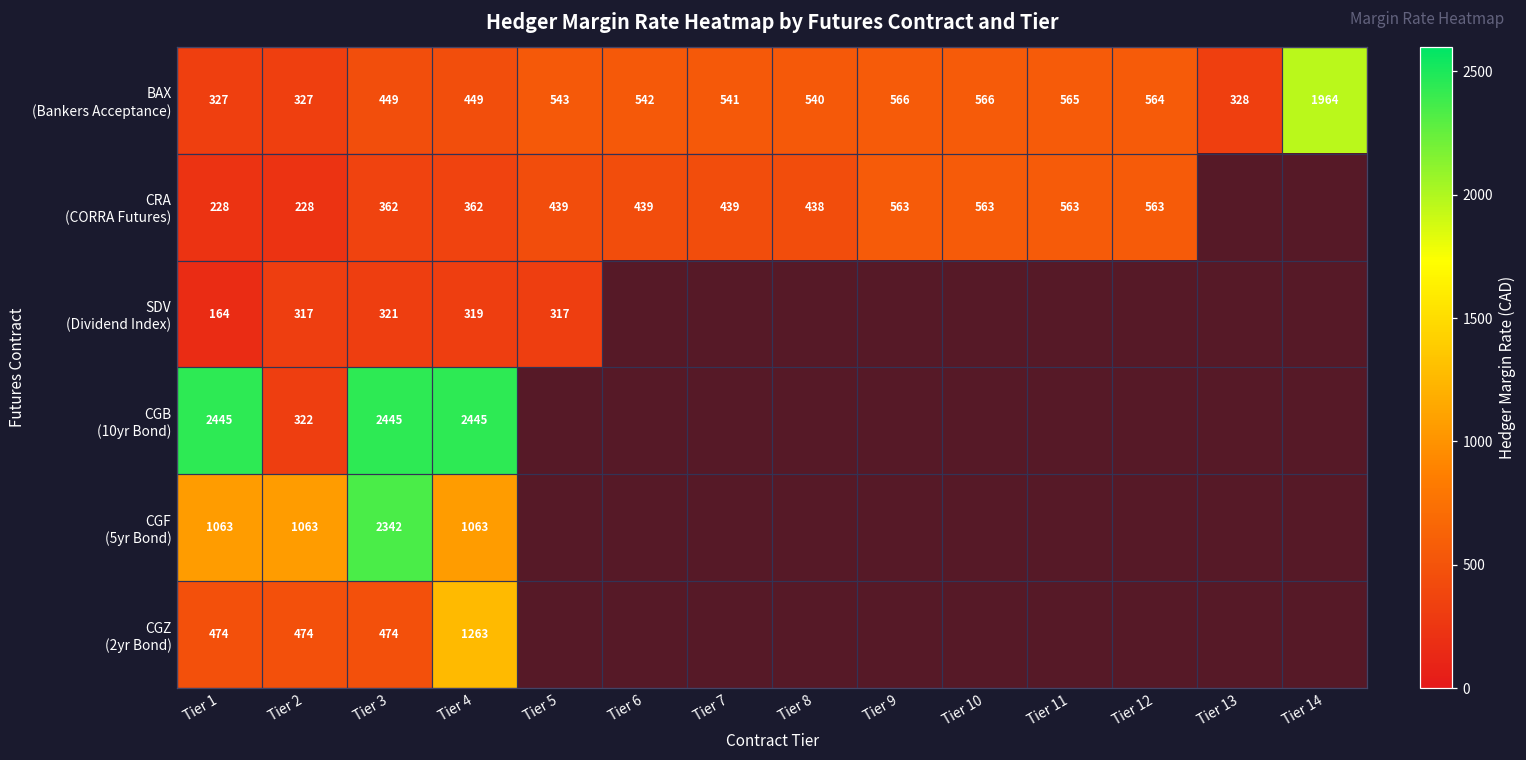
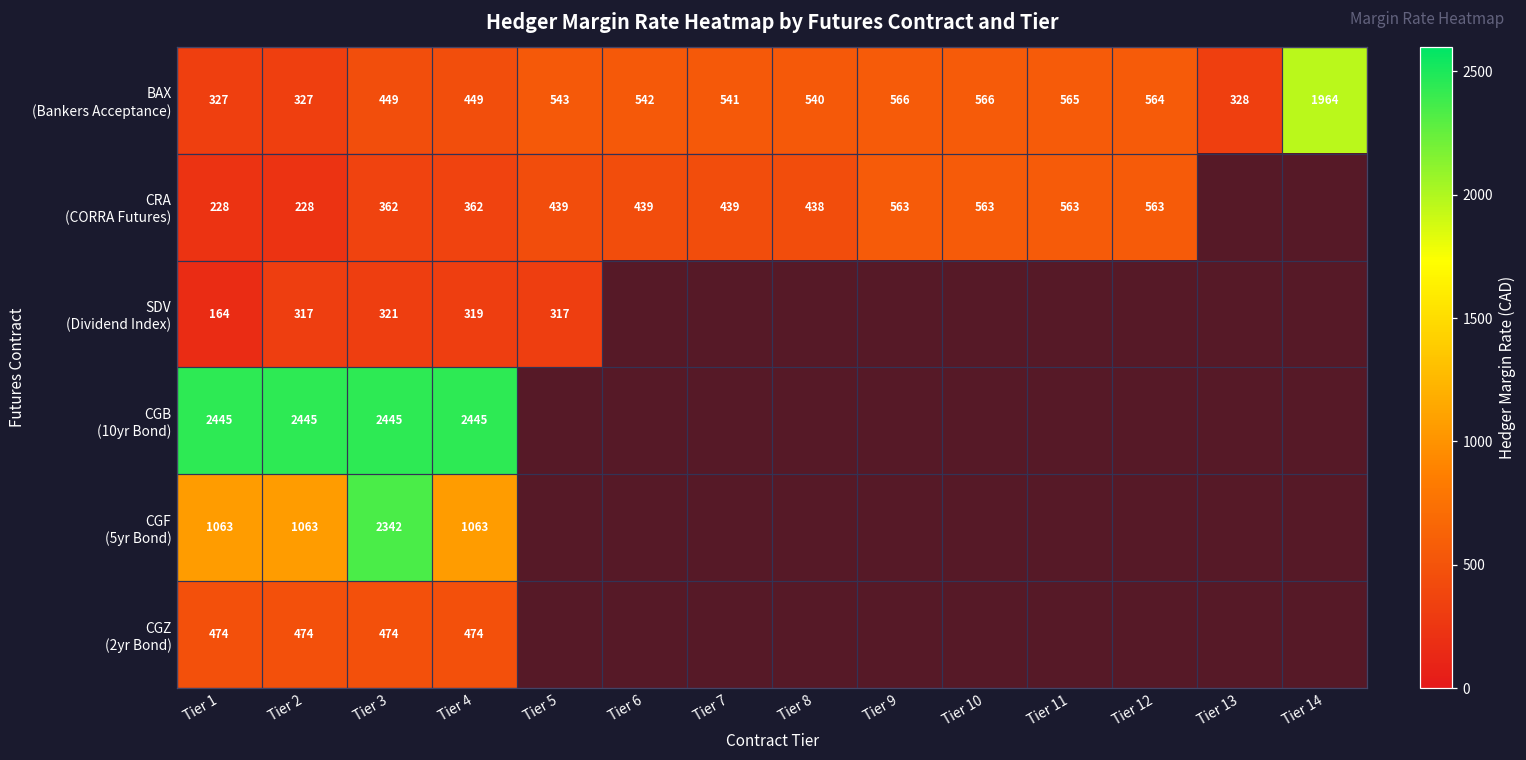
CGB (10yr Bond), Tier 2: 322 -> 2445
CGZ (2yr Bond), Tier 4: 1263 -> 474
